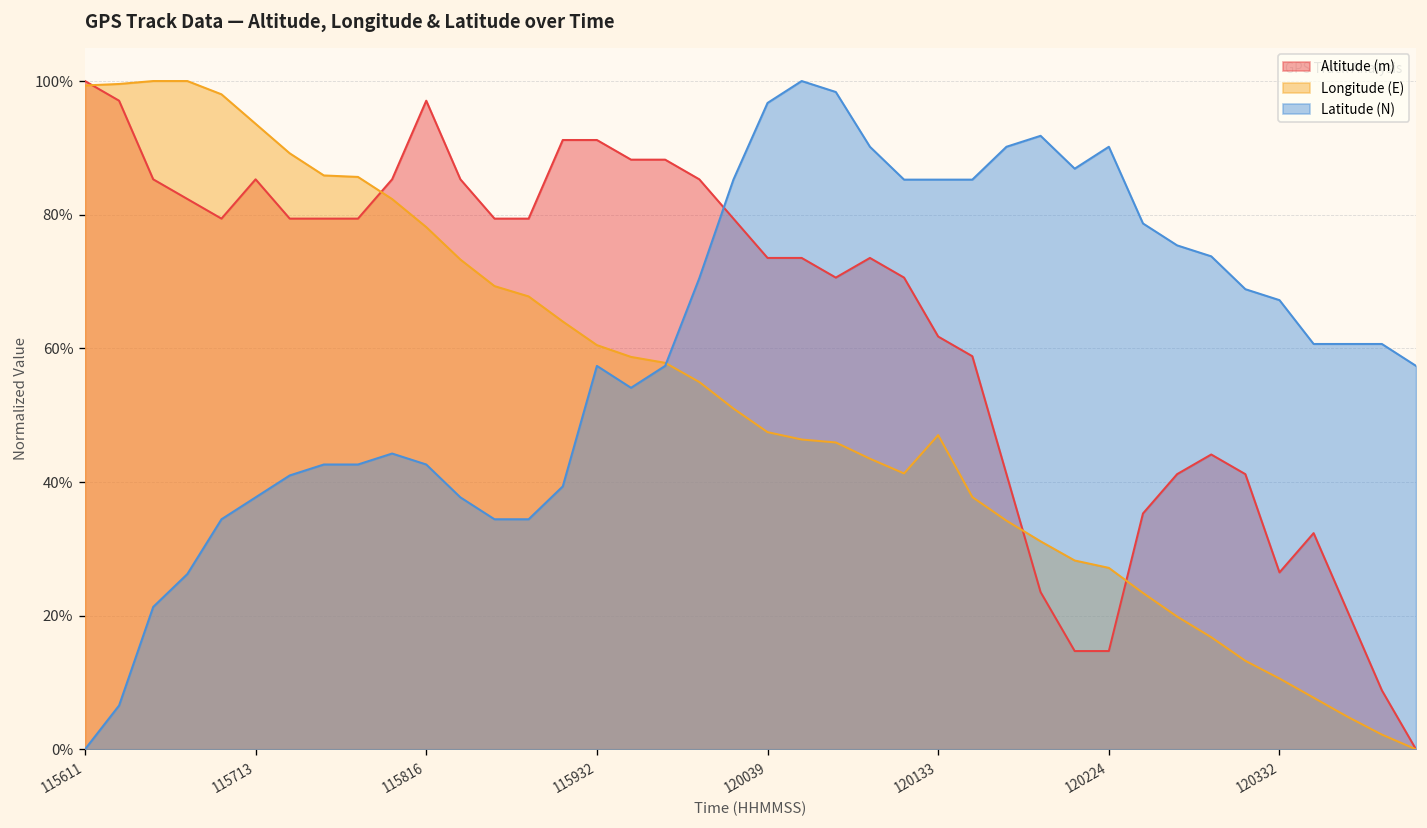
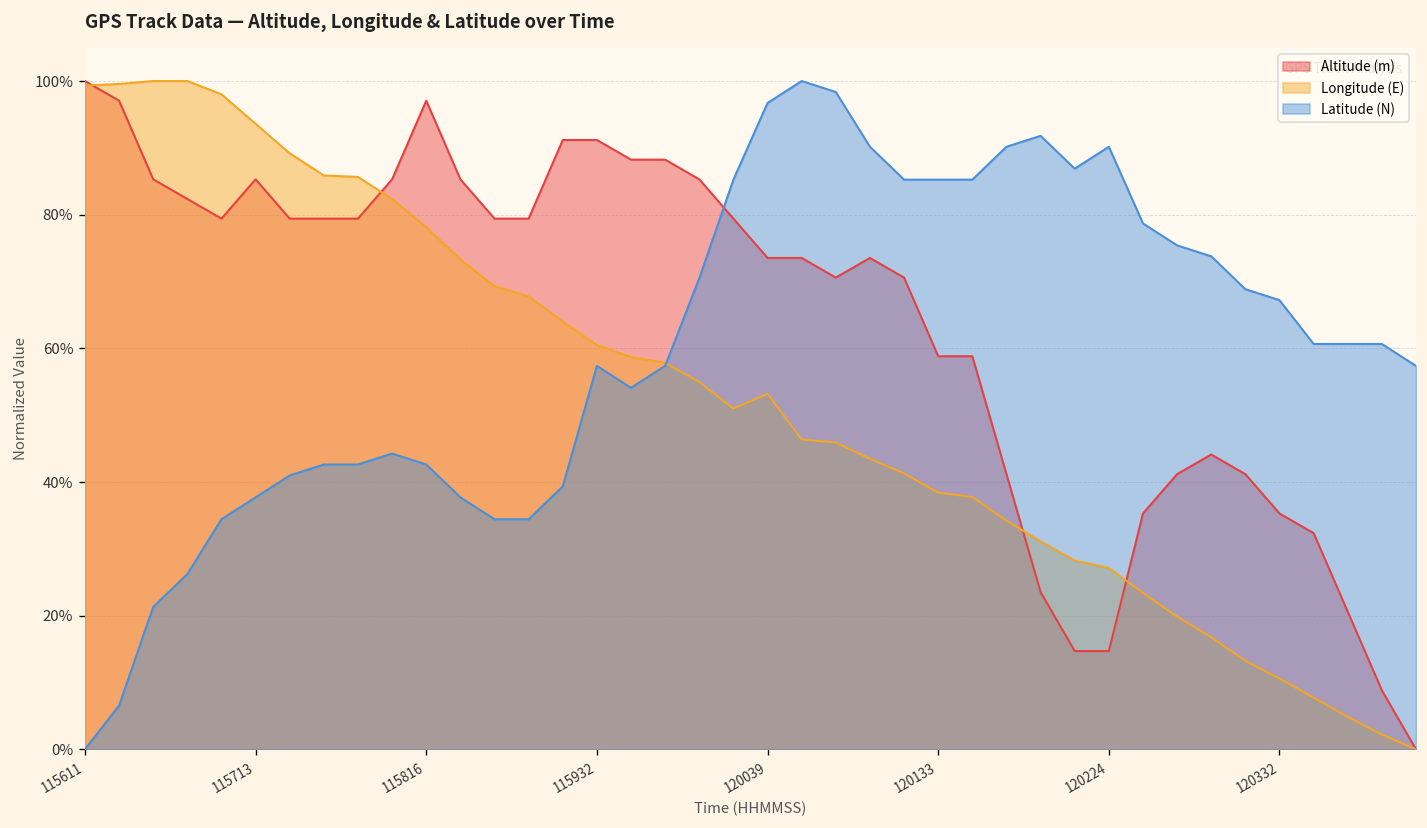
Longitude (E), 120039: 47% -> 53%
Altitude (m), 120133: 62% -> 59%
Longitude (E), 120133: 47% -> 38%
Altitude (m), 120332: 26% -> 35%
